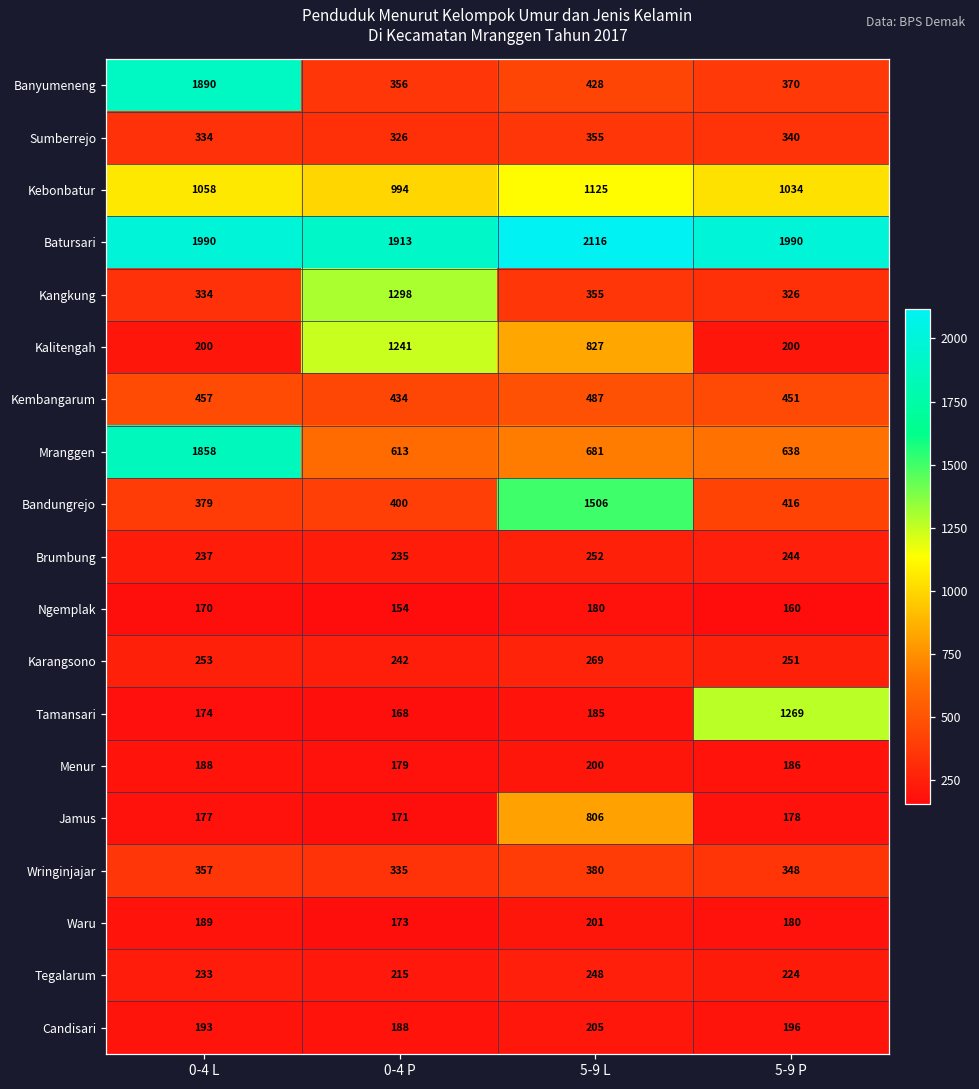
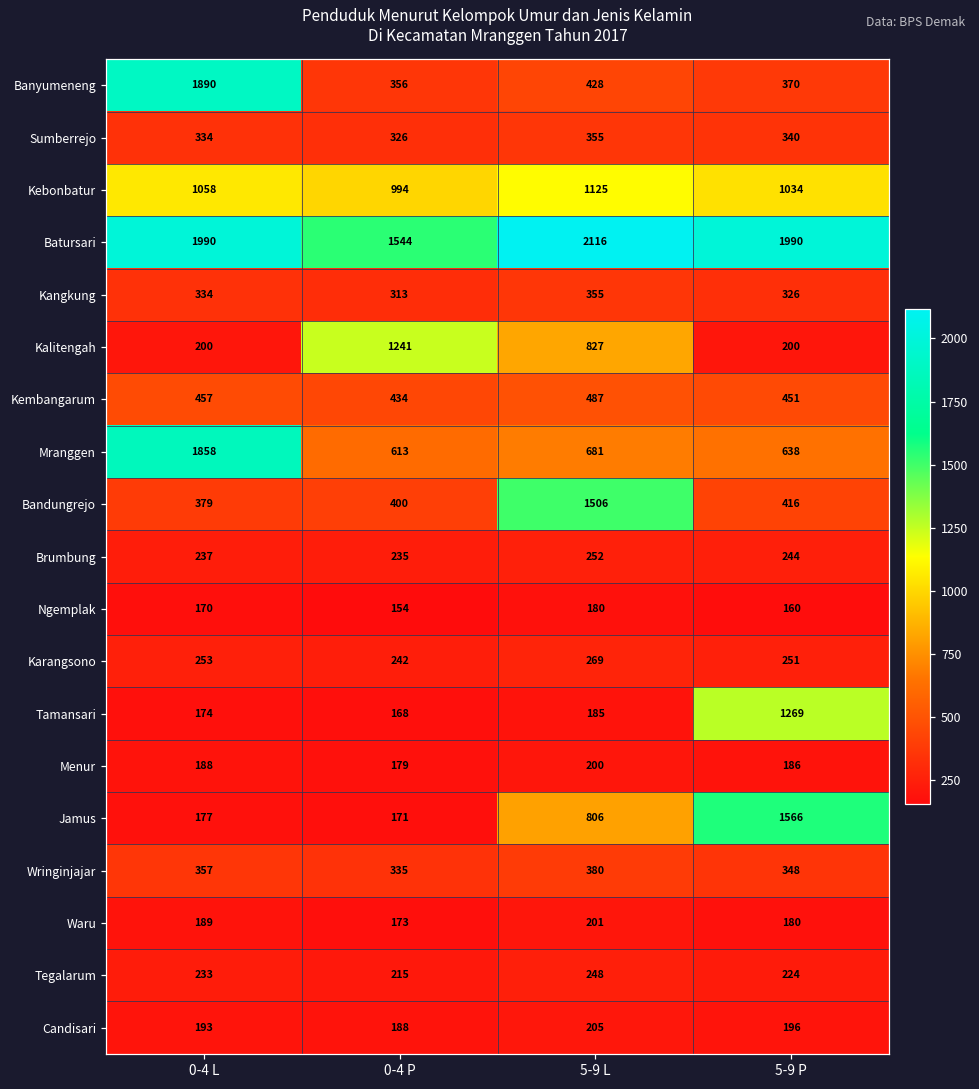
Batursari, 0-4 P: 1913 -> 1544
Kangkung, 0-4 P: 1298 -> 313
Jamus, 5-9 P: 178 -> 1566
